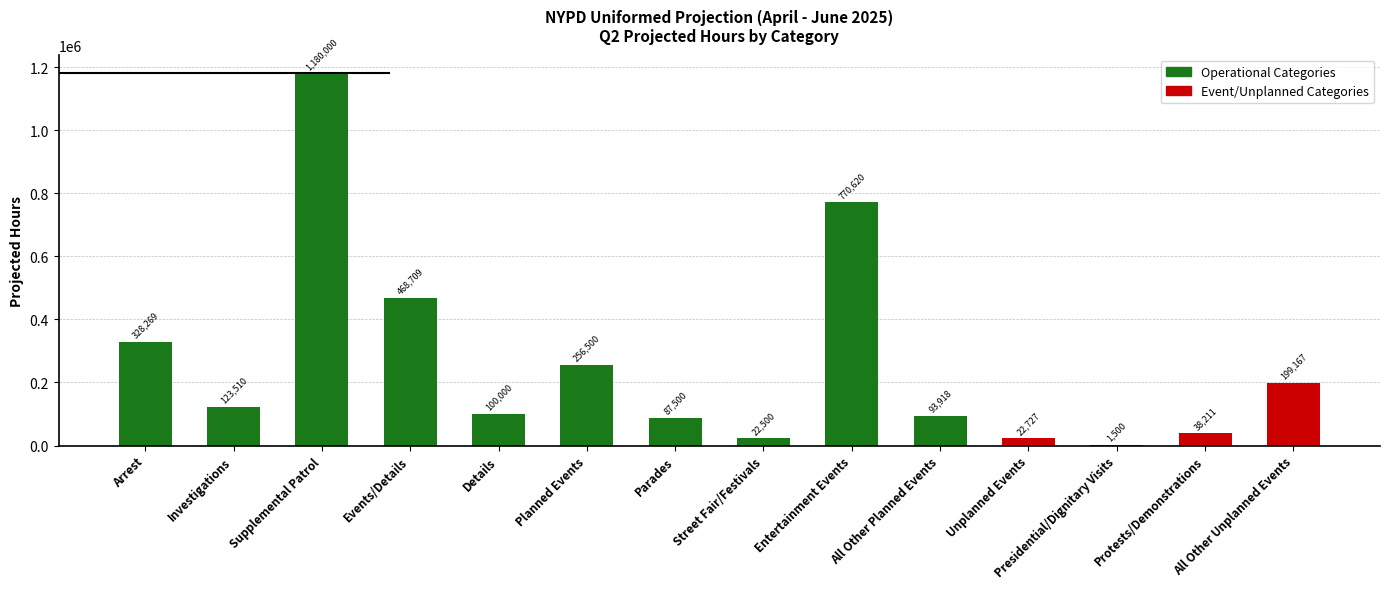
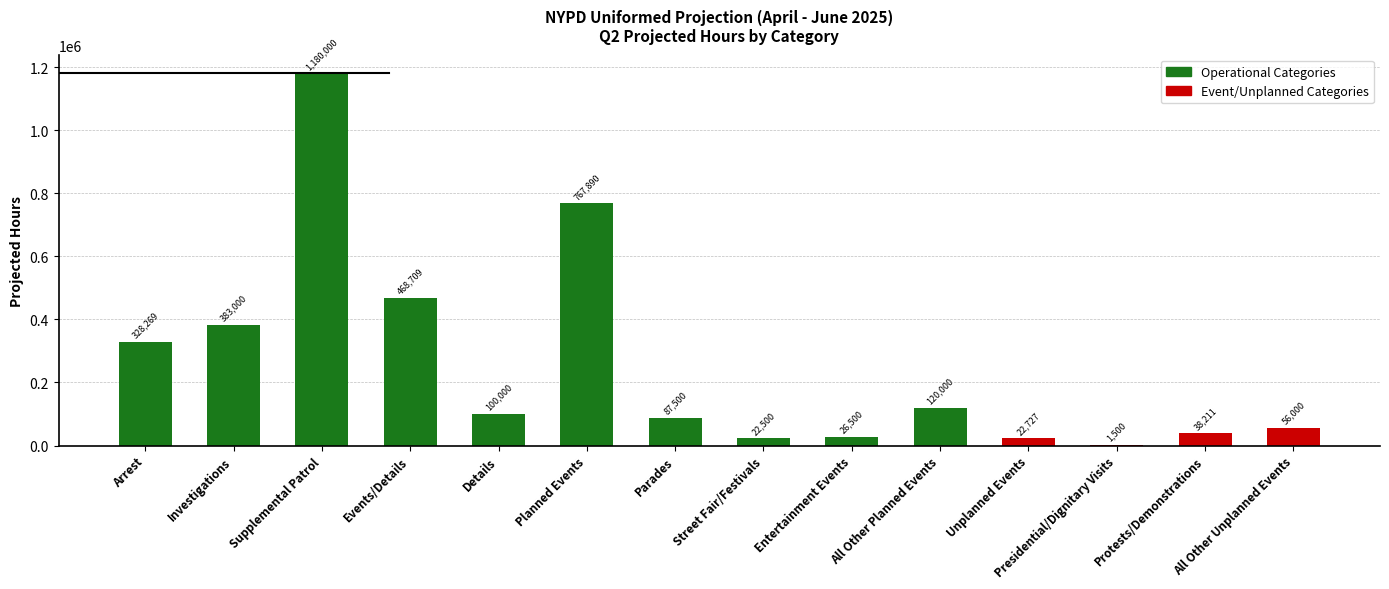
Investigations: 123,510 -> 383,000
Planned Events: 256,500 -> 767,890
Entertainment Events: 770,620 -> 26,500
All Other Planned Events: 93,918 -> 120,000
All Other Unplanned Events: 199,167 -> 56,000
